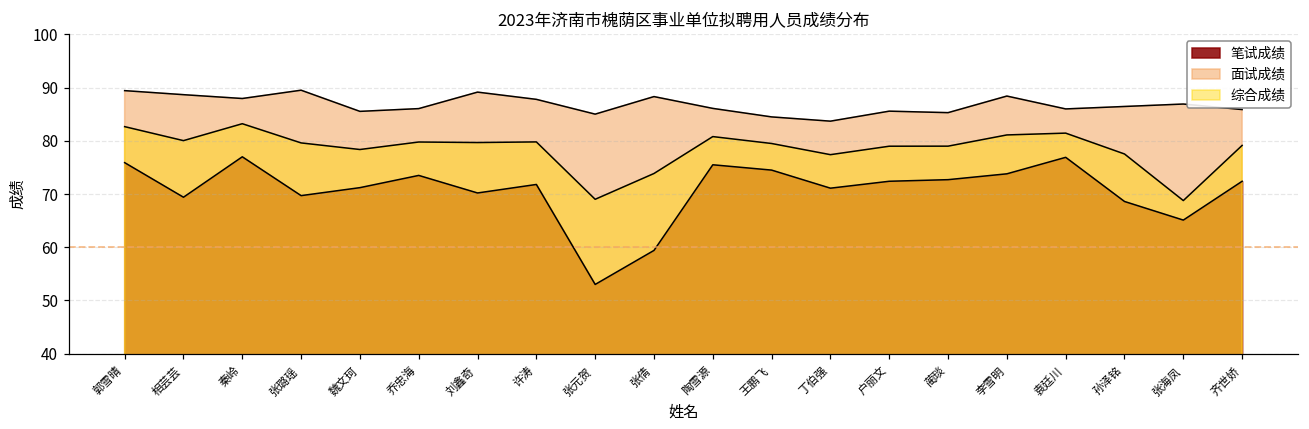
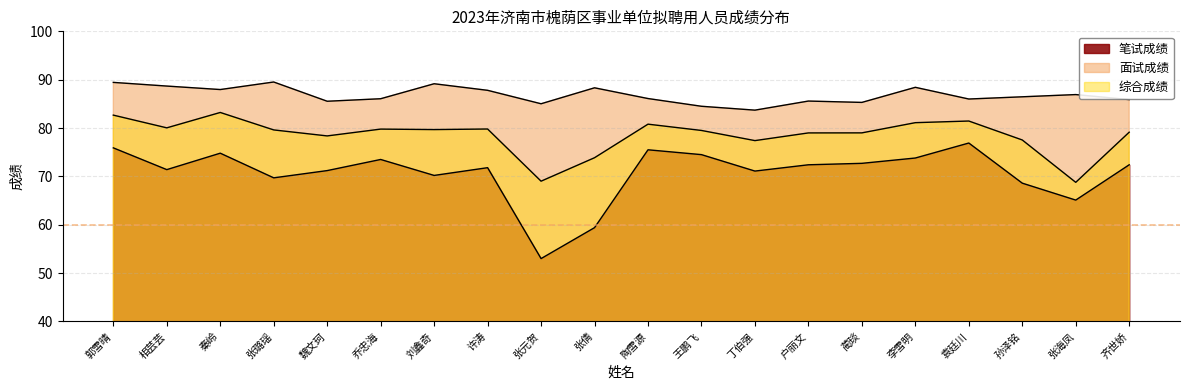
笔试成绩, 相芸芸: 69 -> 71
笔试成绩, 秦岭: 77 -> 75
